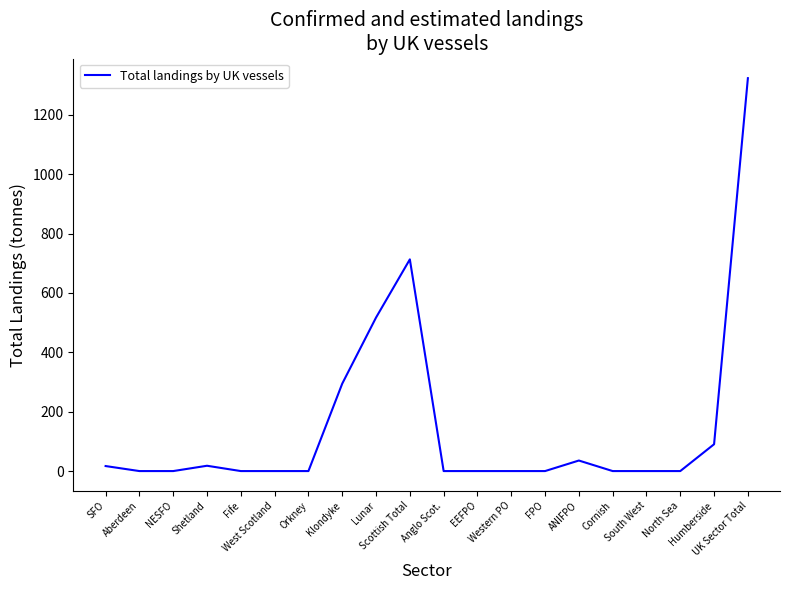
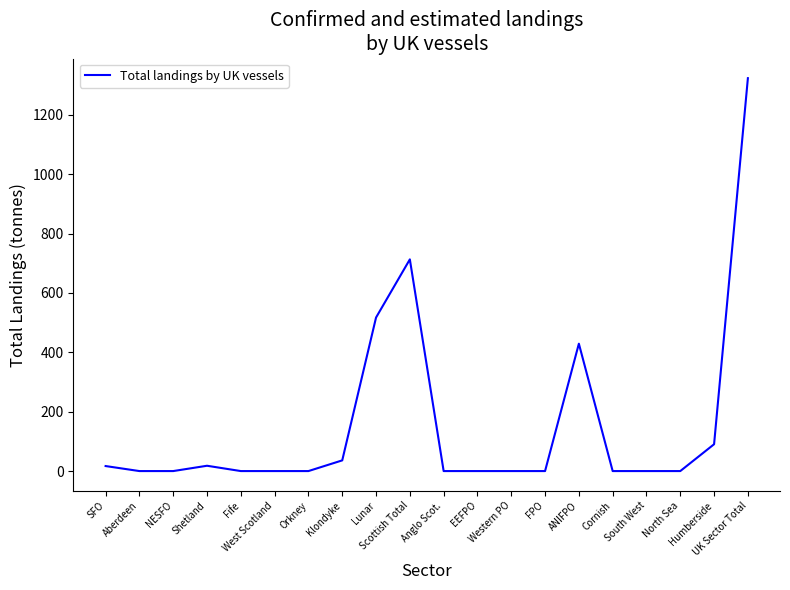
Klondyke: 290 -> 40
ANIFPO: 40 -> 430
